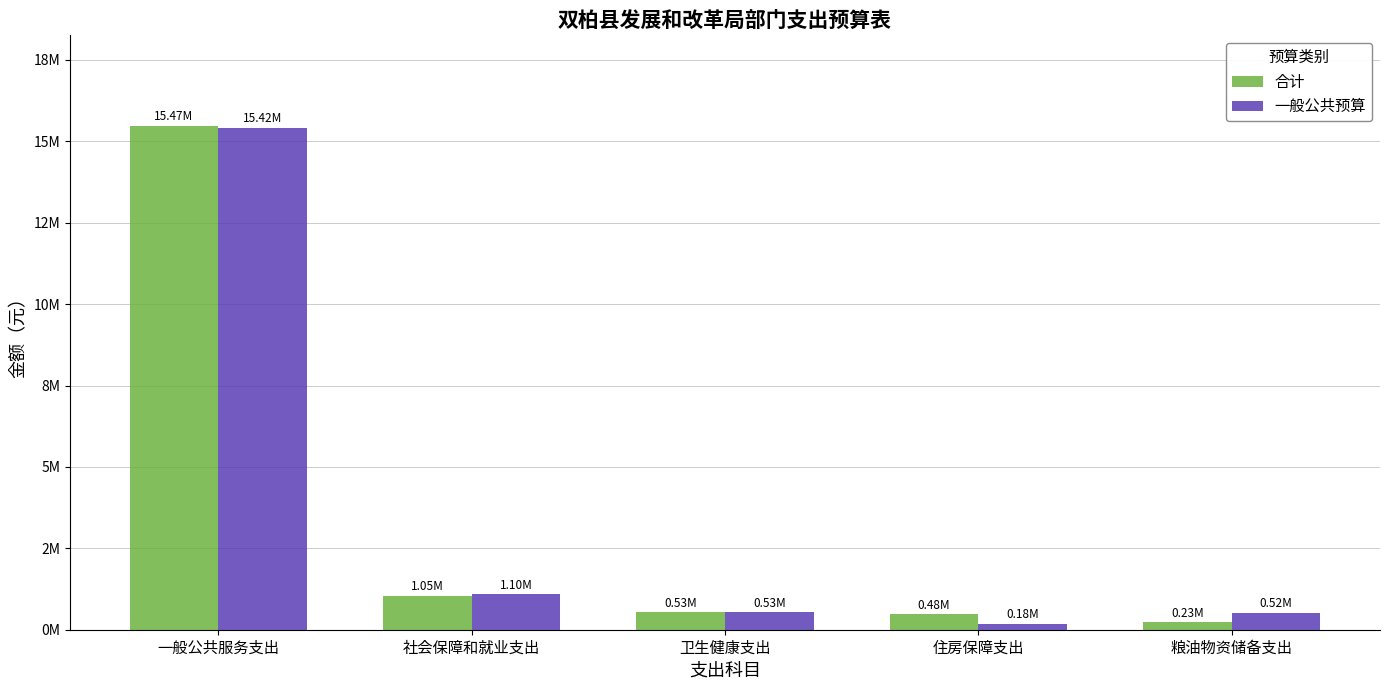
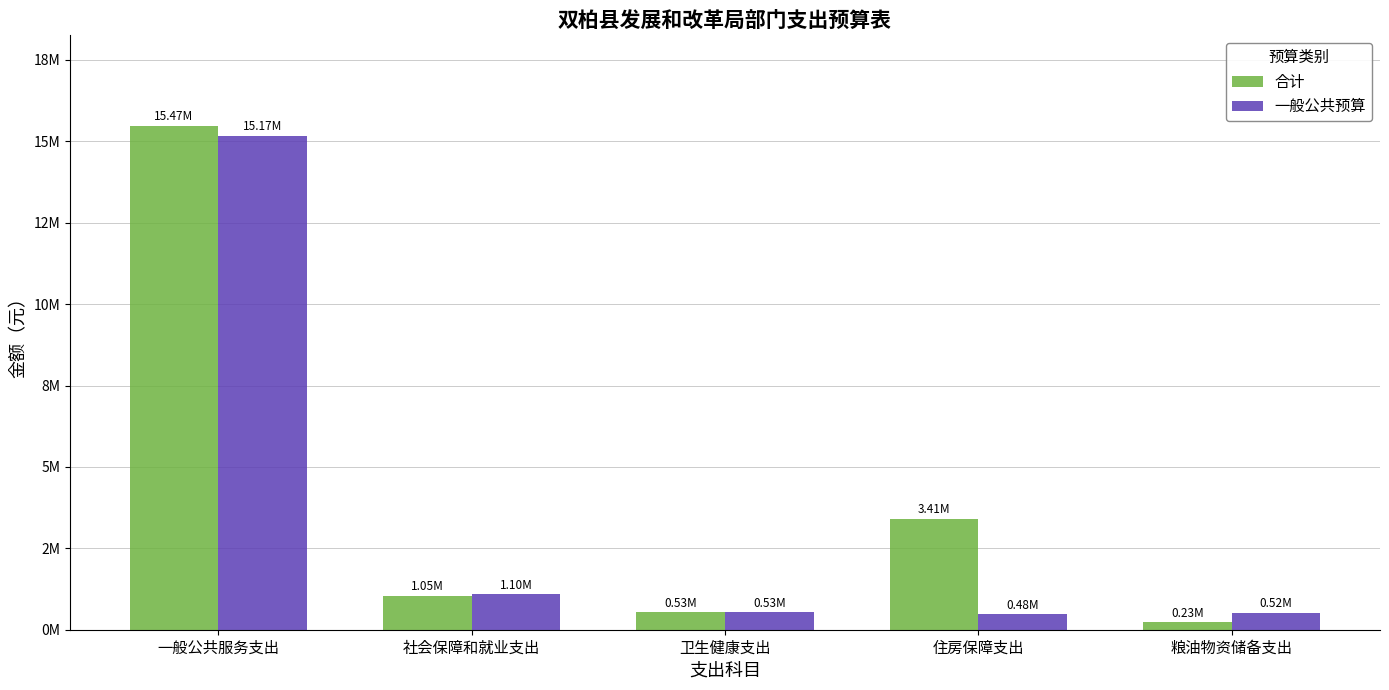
一般公共预算, 一般公共服务支出: 15.42M -> 15.17M
合计, 住房保障支出: 0.48M -> 3.41M
一般公共预算, 住房保障支出: 0.18M -> 0.48M
